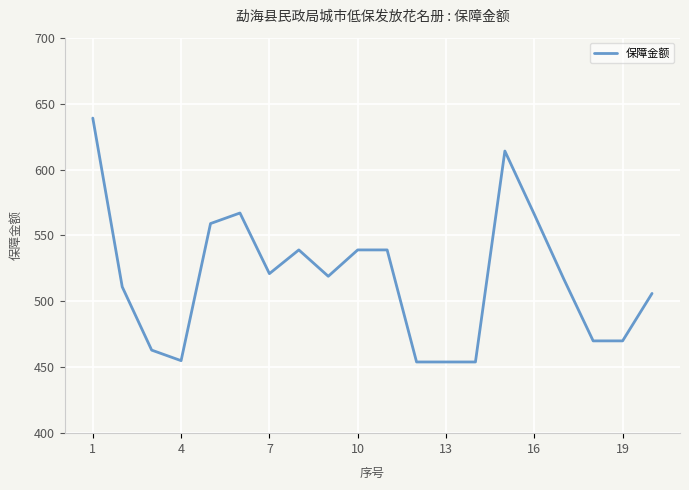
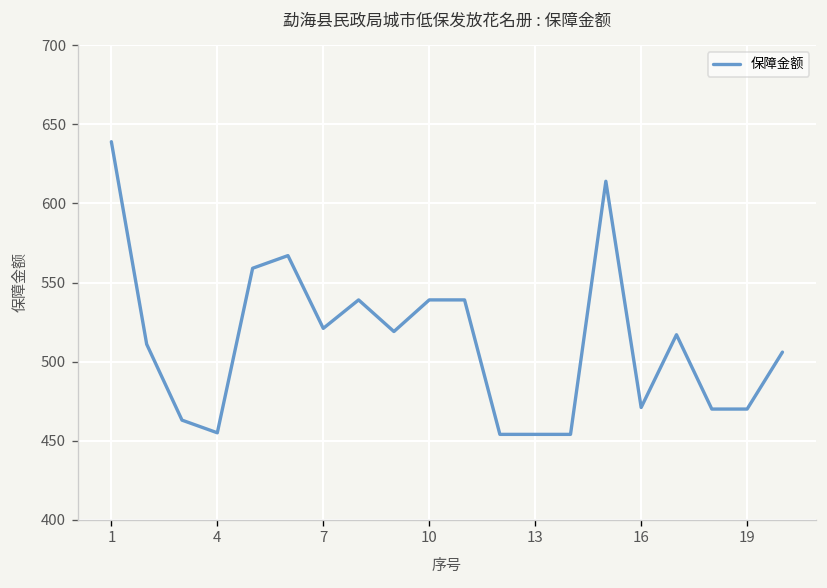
16: 566 -> 471
